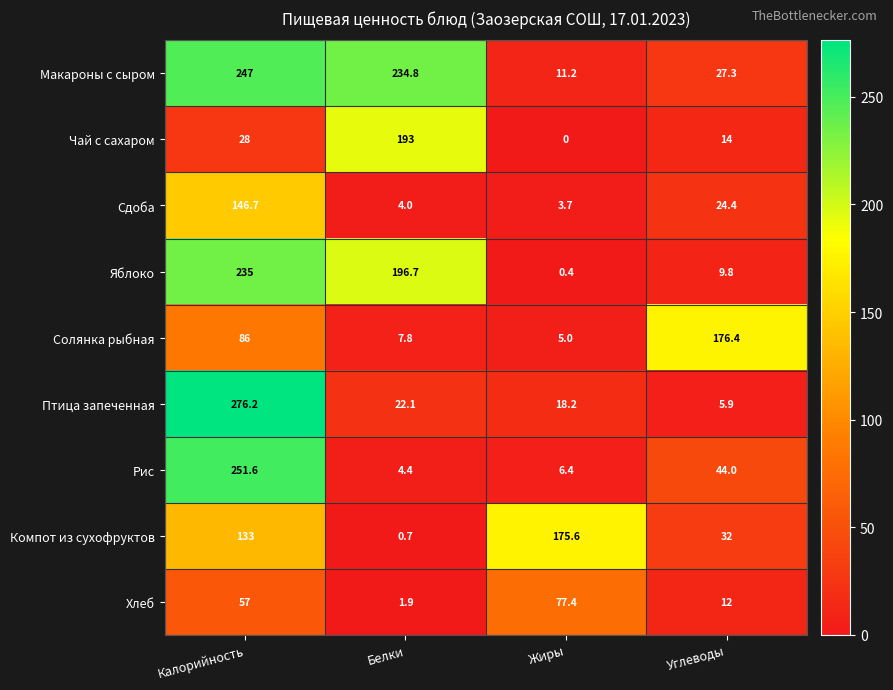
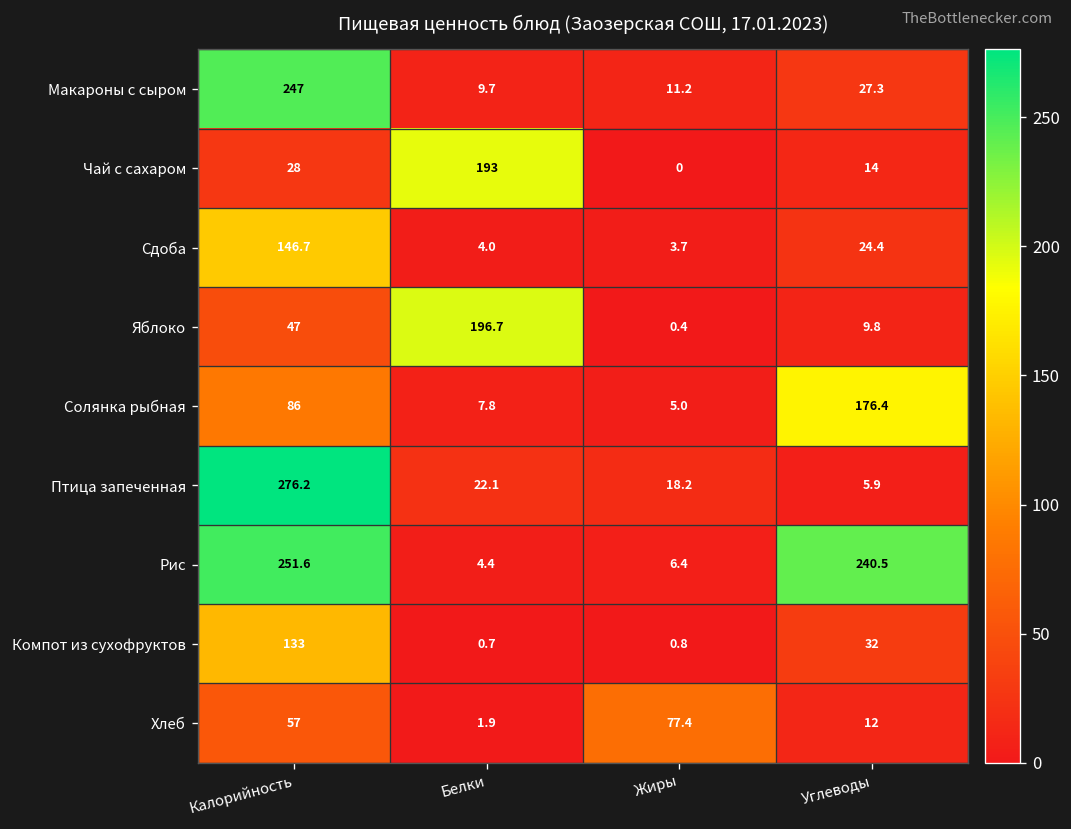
Макароны с сыром, Белки: 234.8 -> 9.7
Яблоко, Калорийность: 235 -> 47
Рис, Углеводы: 44.0 -> 240.5
Компот из сухофруктов, Жиры: 175.6 -> 0.8
